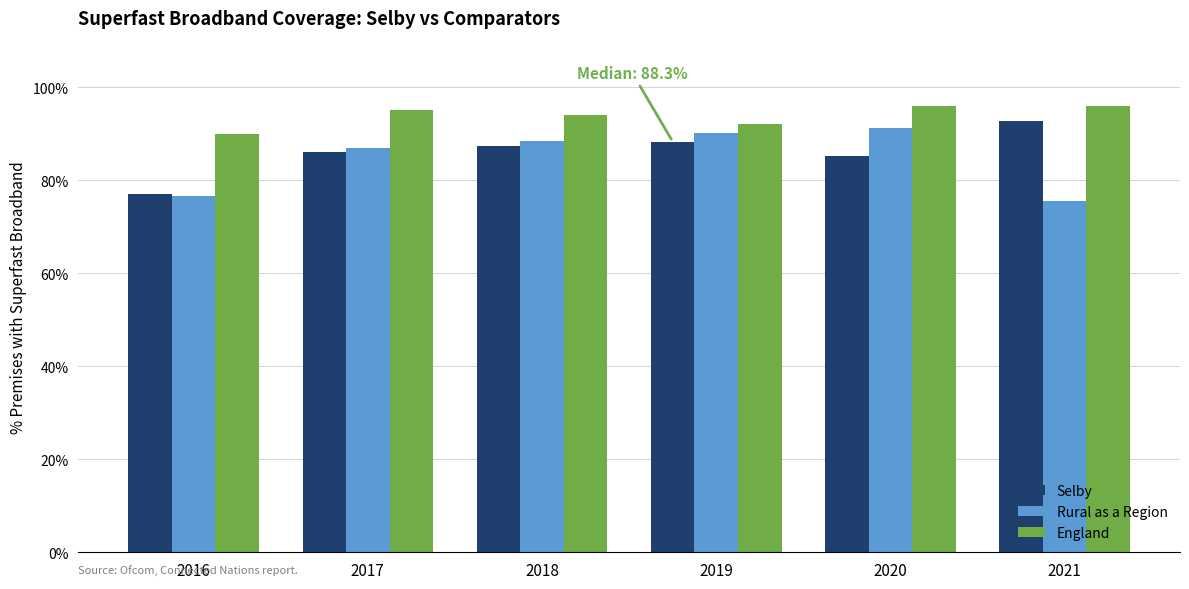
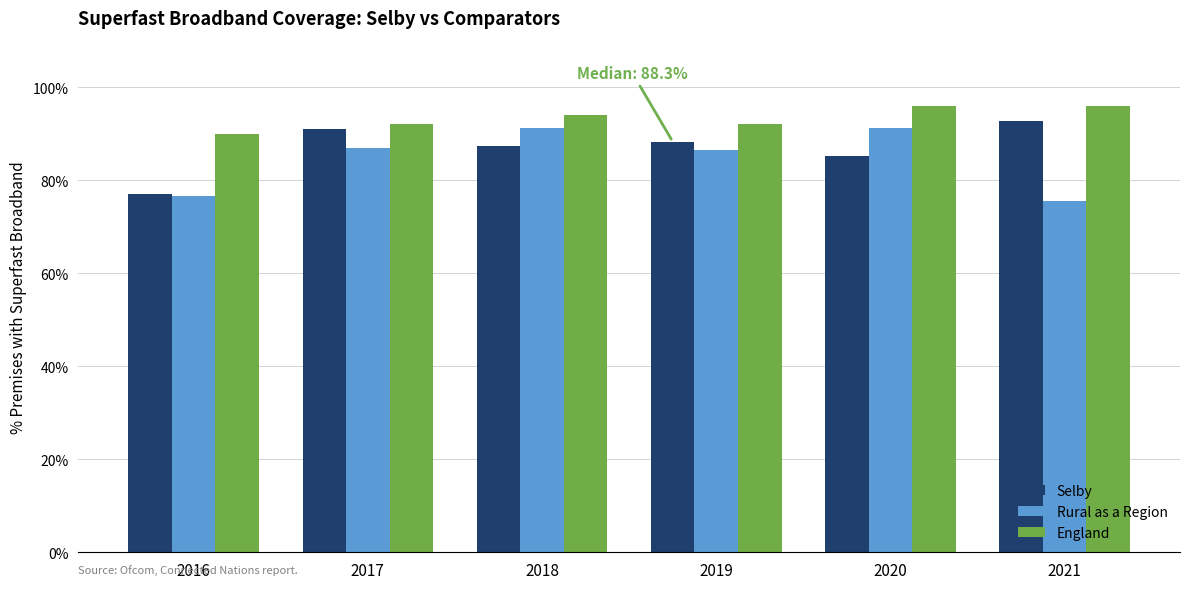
Selby, 2017: 86% -> 91%
England, 2017: 95% -> 92%
Rural as a Region, 2018: 88% -> 91%
Rural as a Region, 2019: 90% -> 86%
